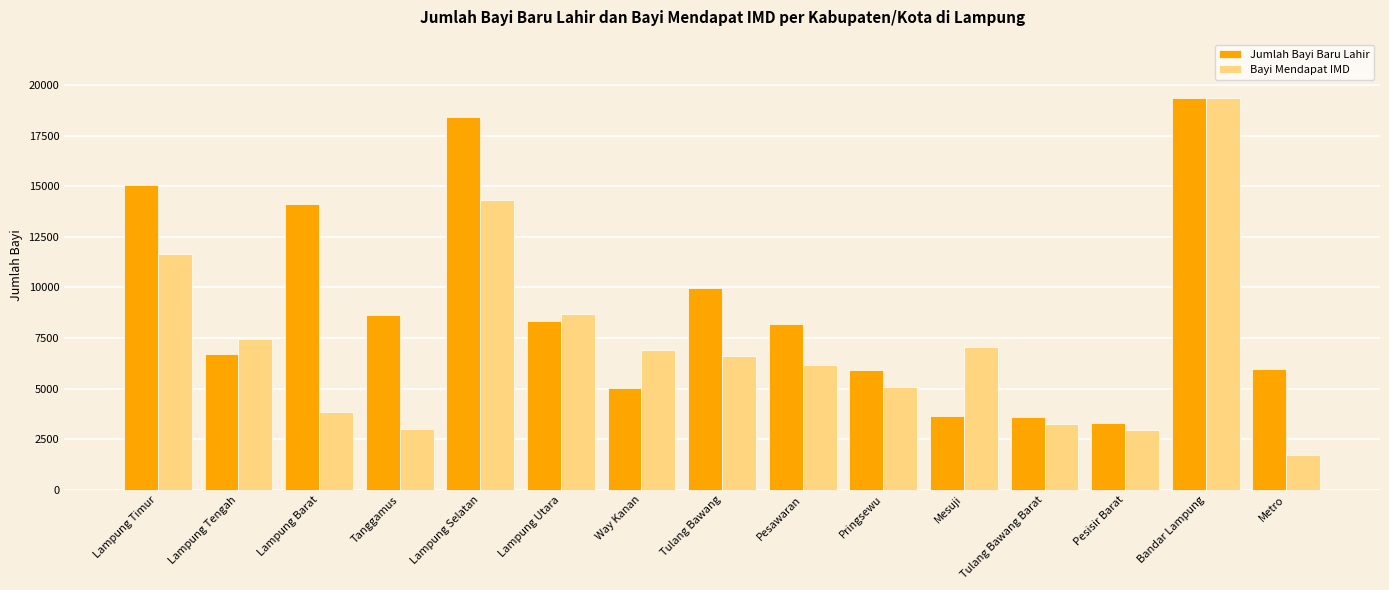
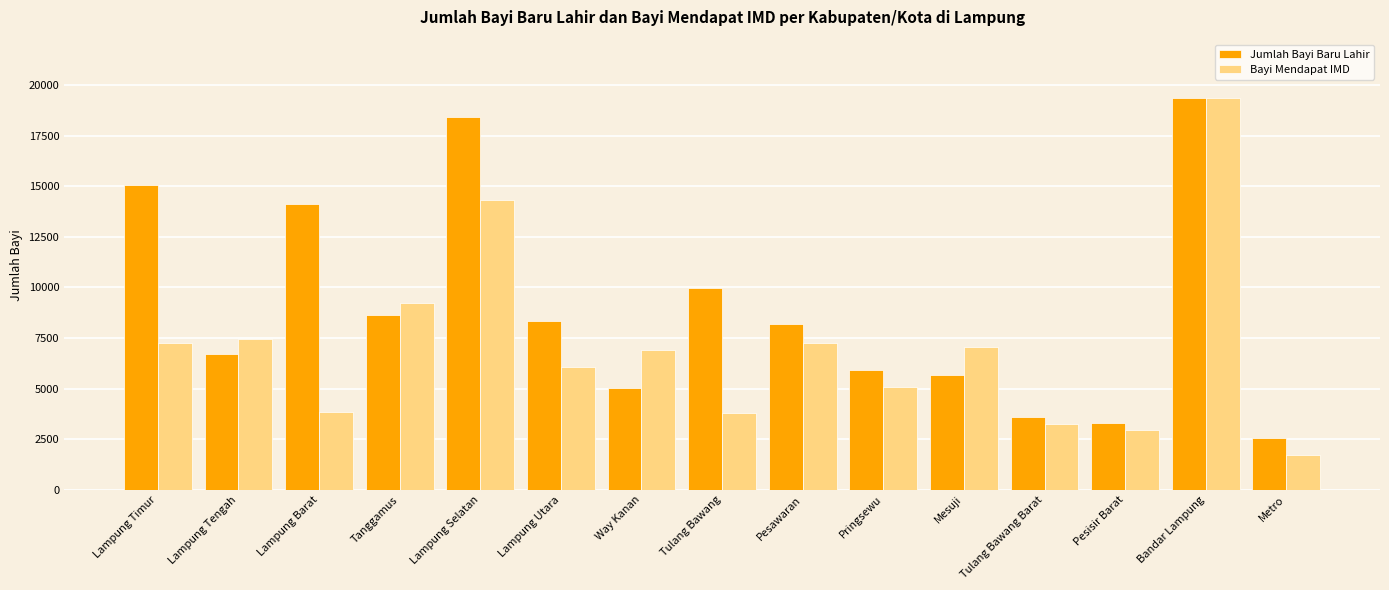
Bayi Mendapat IMD, Lampung Timur: 11600 -> 7200
Bayi Mendapat IMD, Tanggamus: 3000 -> 9200
Bayi Mendapat IMD, Lampung Utara: 8700 -> 6100
Bayi Mendapat IMD, Tulang Bawang: 6600 -> 3800
Bayi Mendapat IMD, Pesawaran: 6200 -> 7300
Jumlah Bayi Baru Lahir, Mesuji: 3700 -> 5700
Jumlah Bayi Baru Lahir, Metro: 5900 -> 2500
